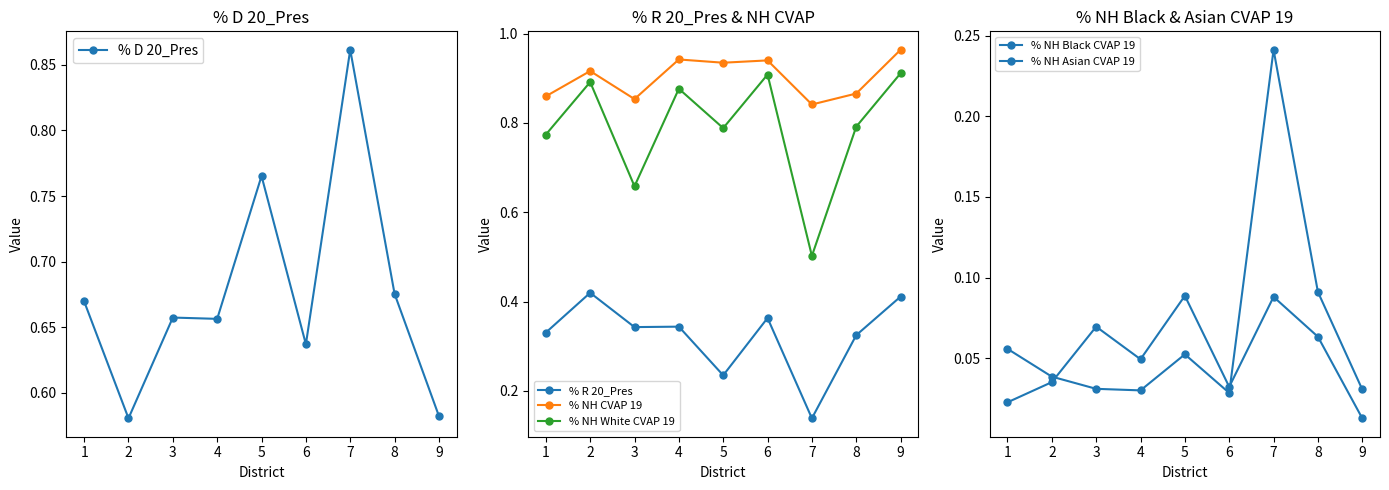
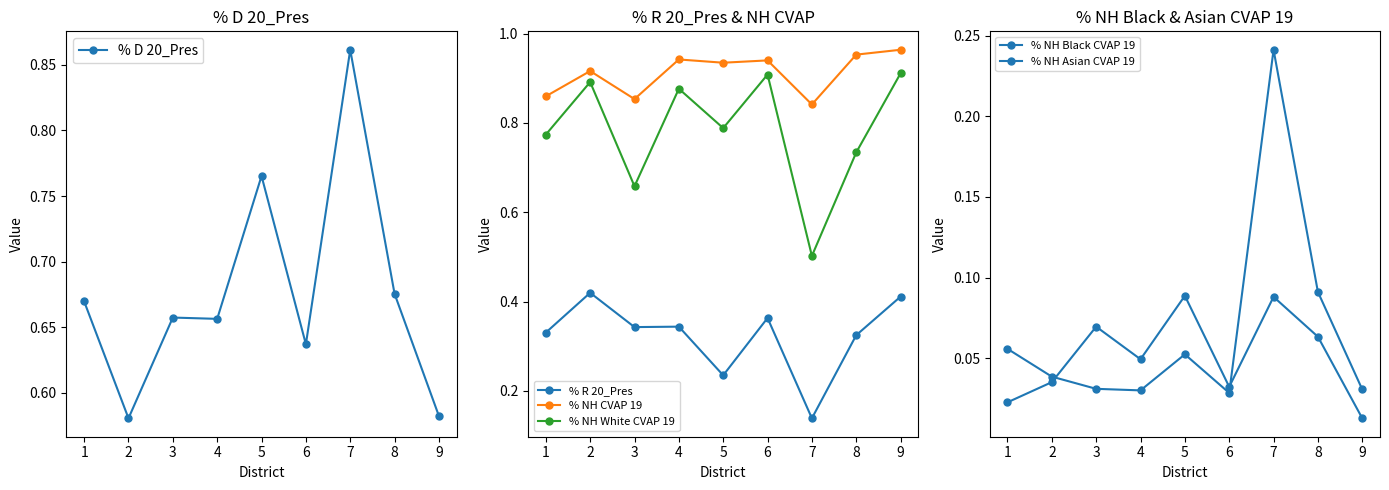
% R 20_Pres & NH CVAP, % NH CVAP 19, 8: 0.87 -> 0.95
% R 20_Pres & NH CVAP, % NH White CVAP 19, 8: 0.79 -> 0.73
